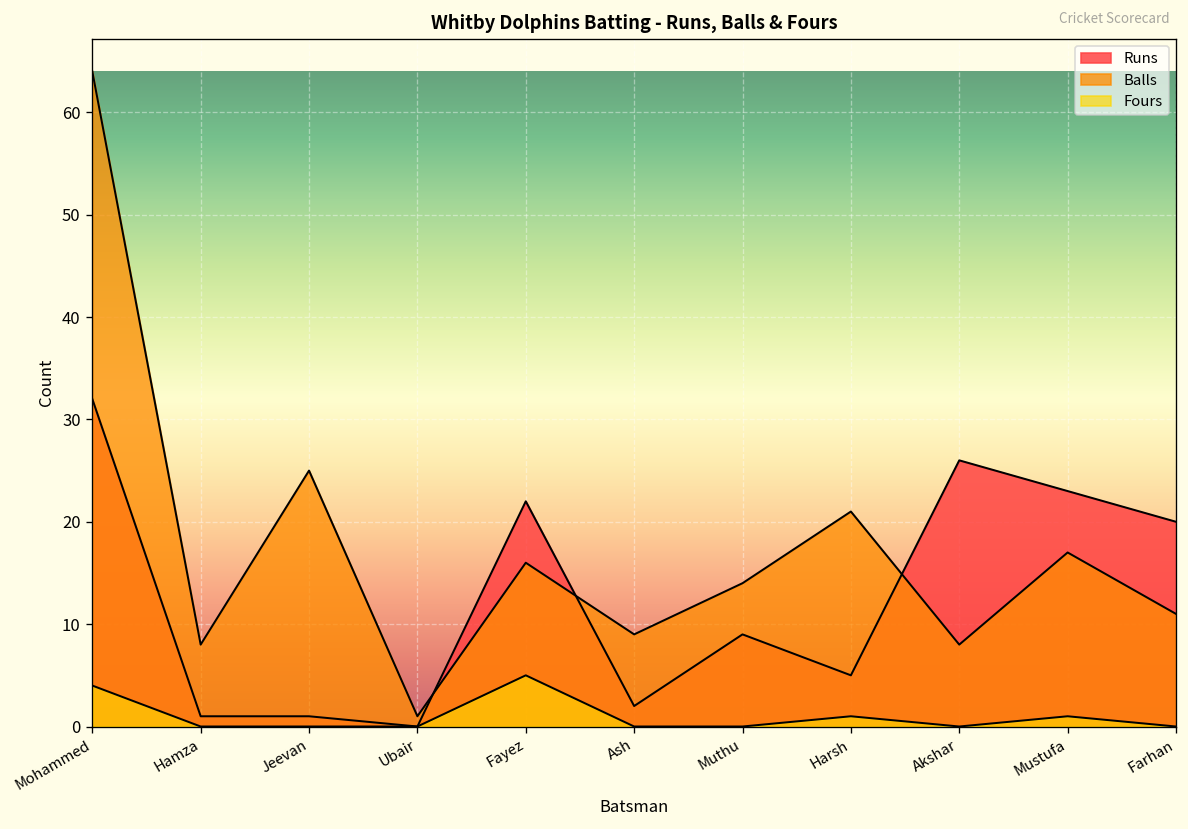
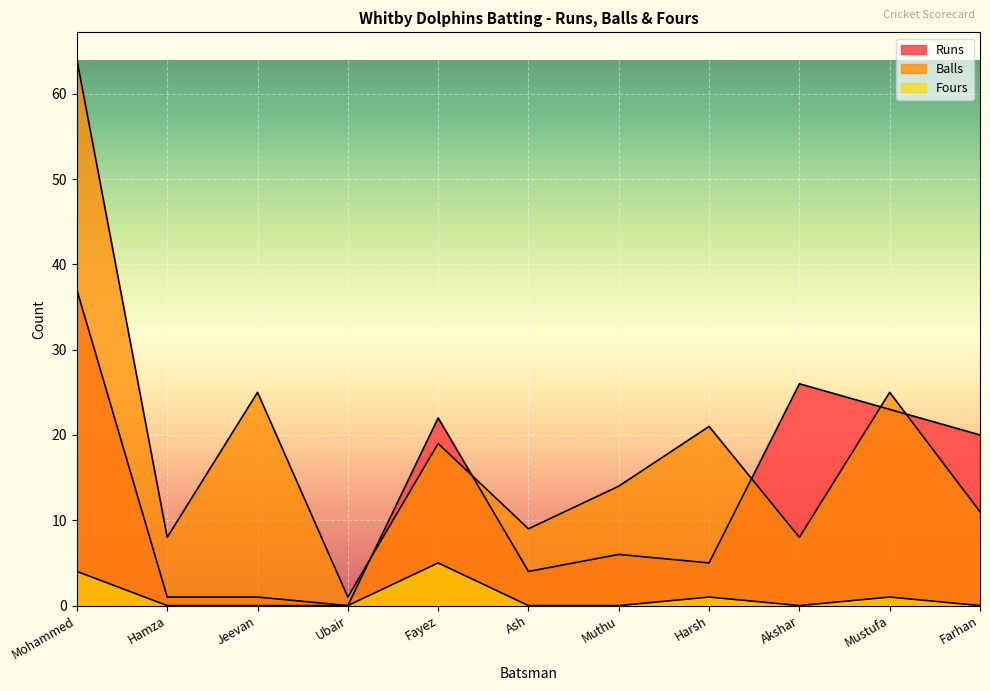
Runs, Mohammed: 32 -> 37
Balls, Fayez: 16 -> 19
Runs, Ash: 2 -> 4
Runs, Muthu: 9 -> 6
Balls, Mustufa: 17 -> 25
